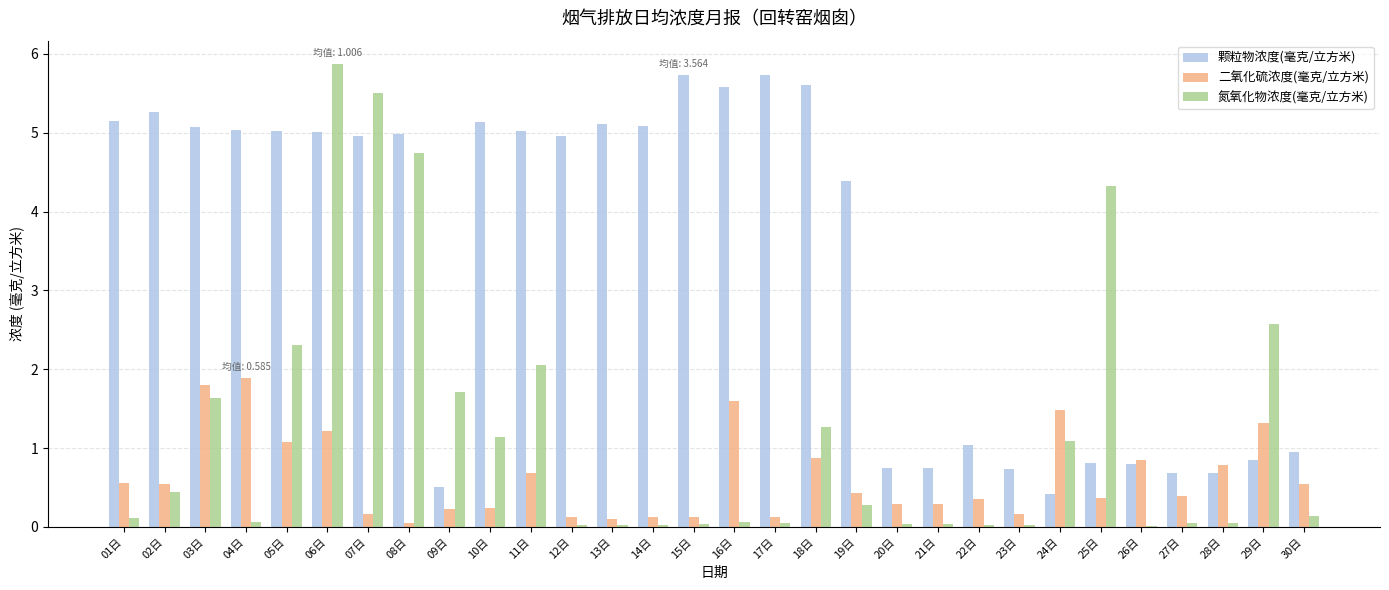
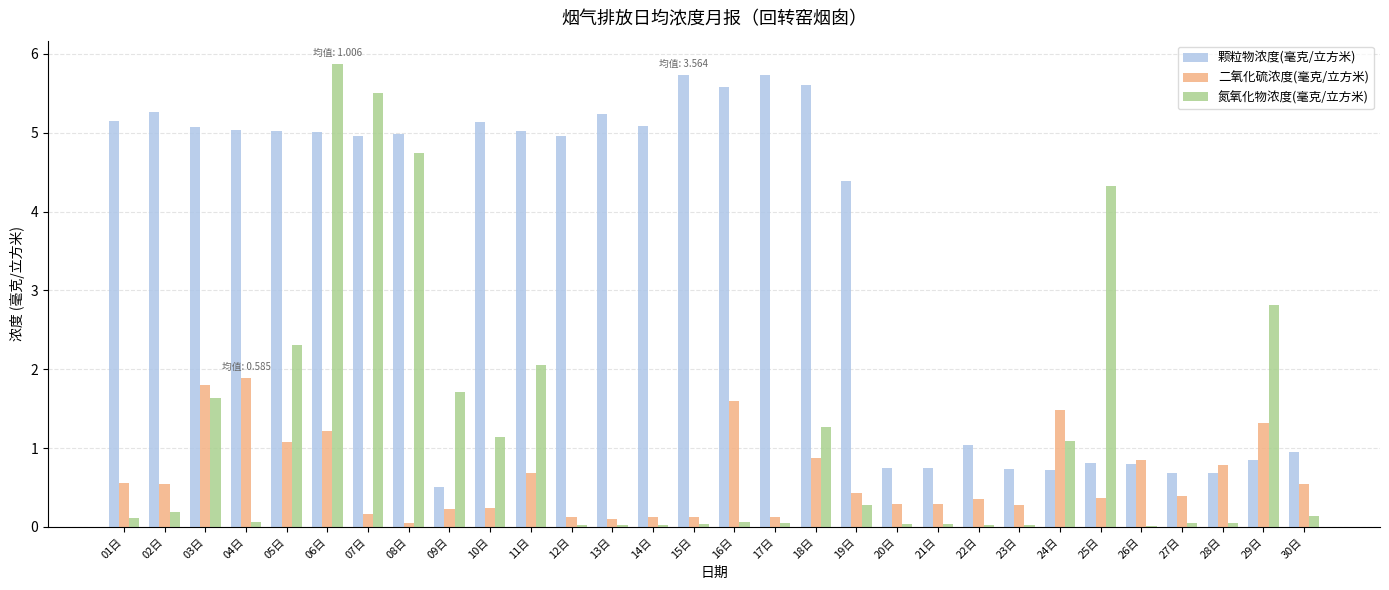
氮氧化物浓度(毫克/立方米), 02日: 0.4 -> 0.2
颗粒物浓度(毫克/立方米), 13日: 5.1 -> 5.2
二氧化硫浓度(毫克/立方米), 23日: 0.2 -> 0.3
颗粒物浓度(毫克/立方米), 24日: 0.4 -> 0.7
氮氧化物浓度(毫克/立方米), 29日: 2.6 -> 2.8
